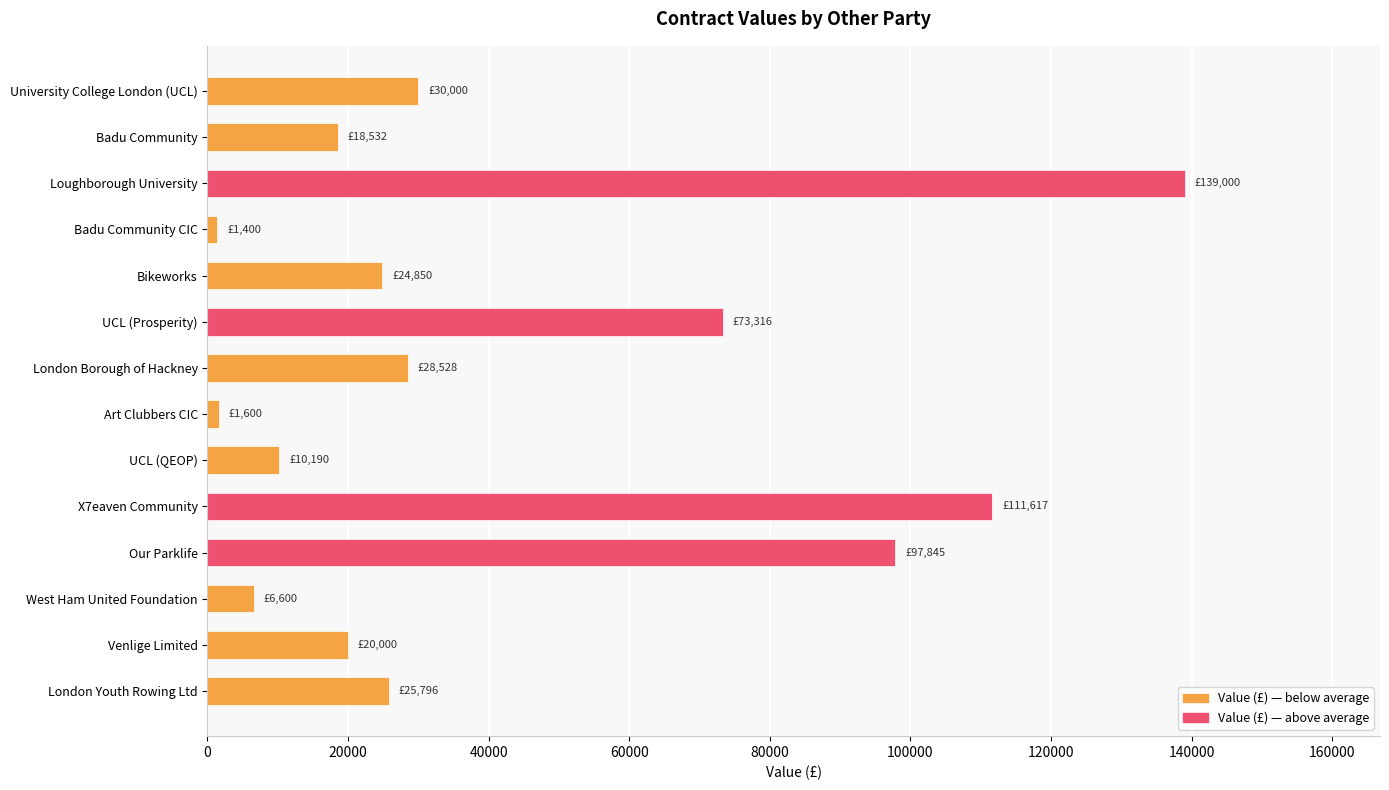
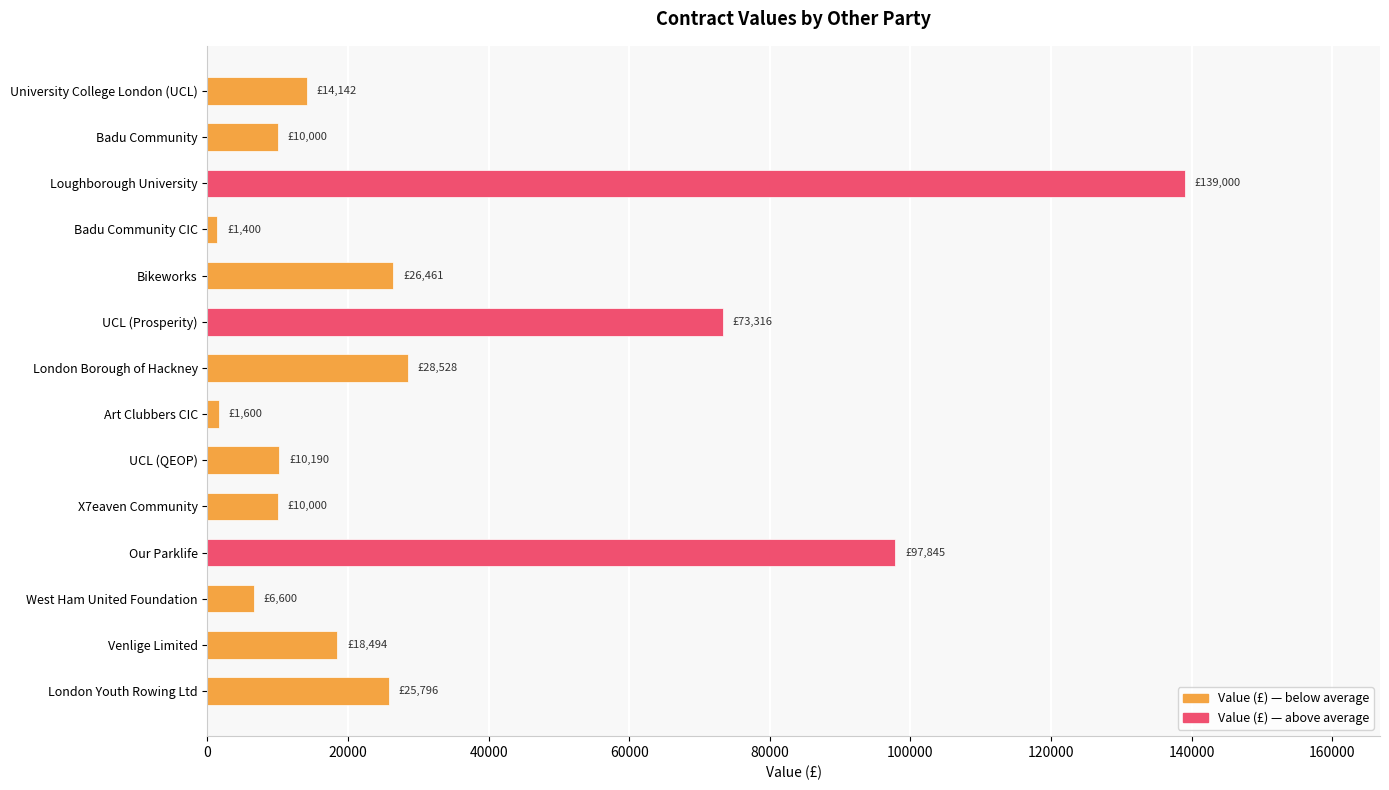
University College London (UCL): £30,000 -> £14,142
Badu Community: £18,532 -> £10,000
Bikeworks: £24,850 -> £26,461
X7eaven Community: £111,617 -> £10,000
Venlige Limited: £20,000 -> £18,494
